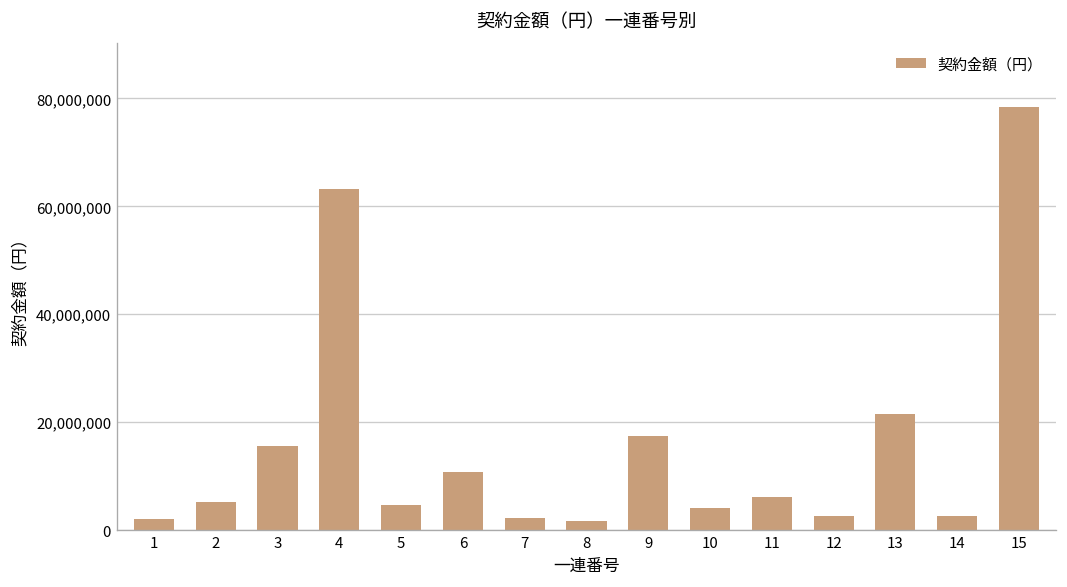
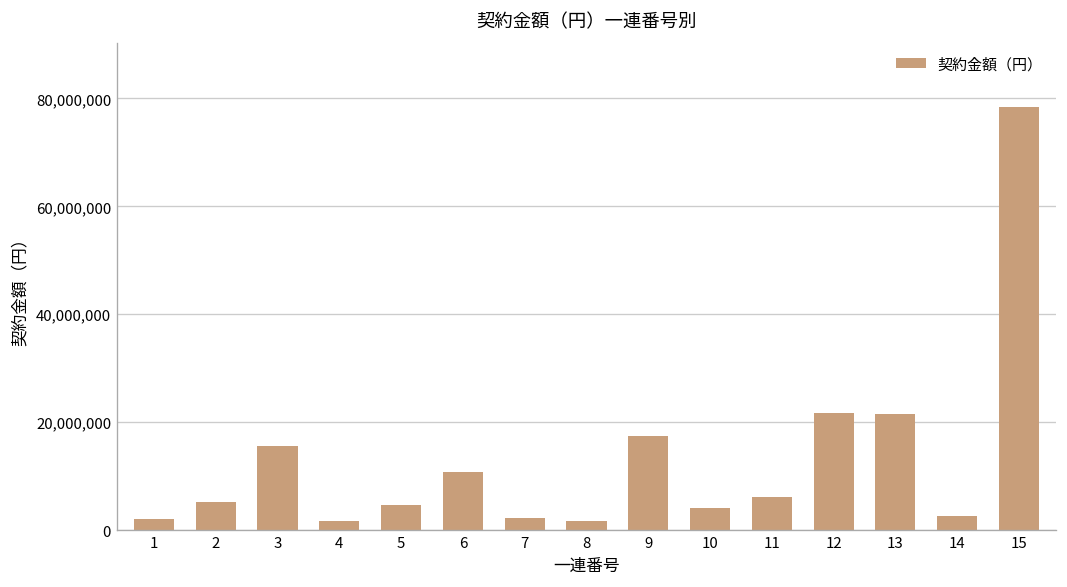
4: 63,000,000 -> 2,000,000
12: 3,000,000 -> 22,000,000
